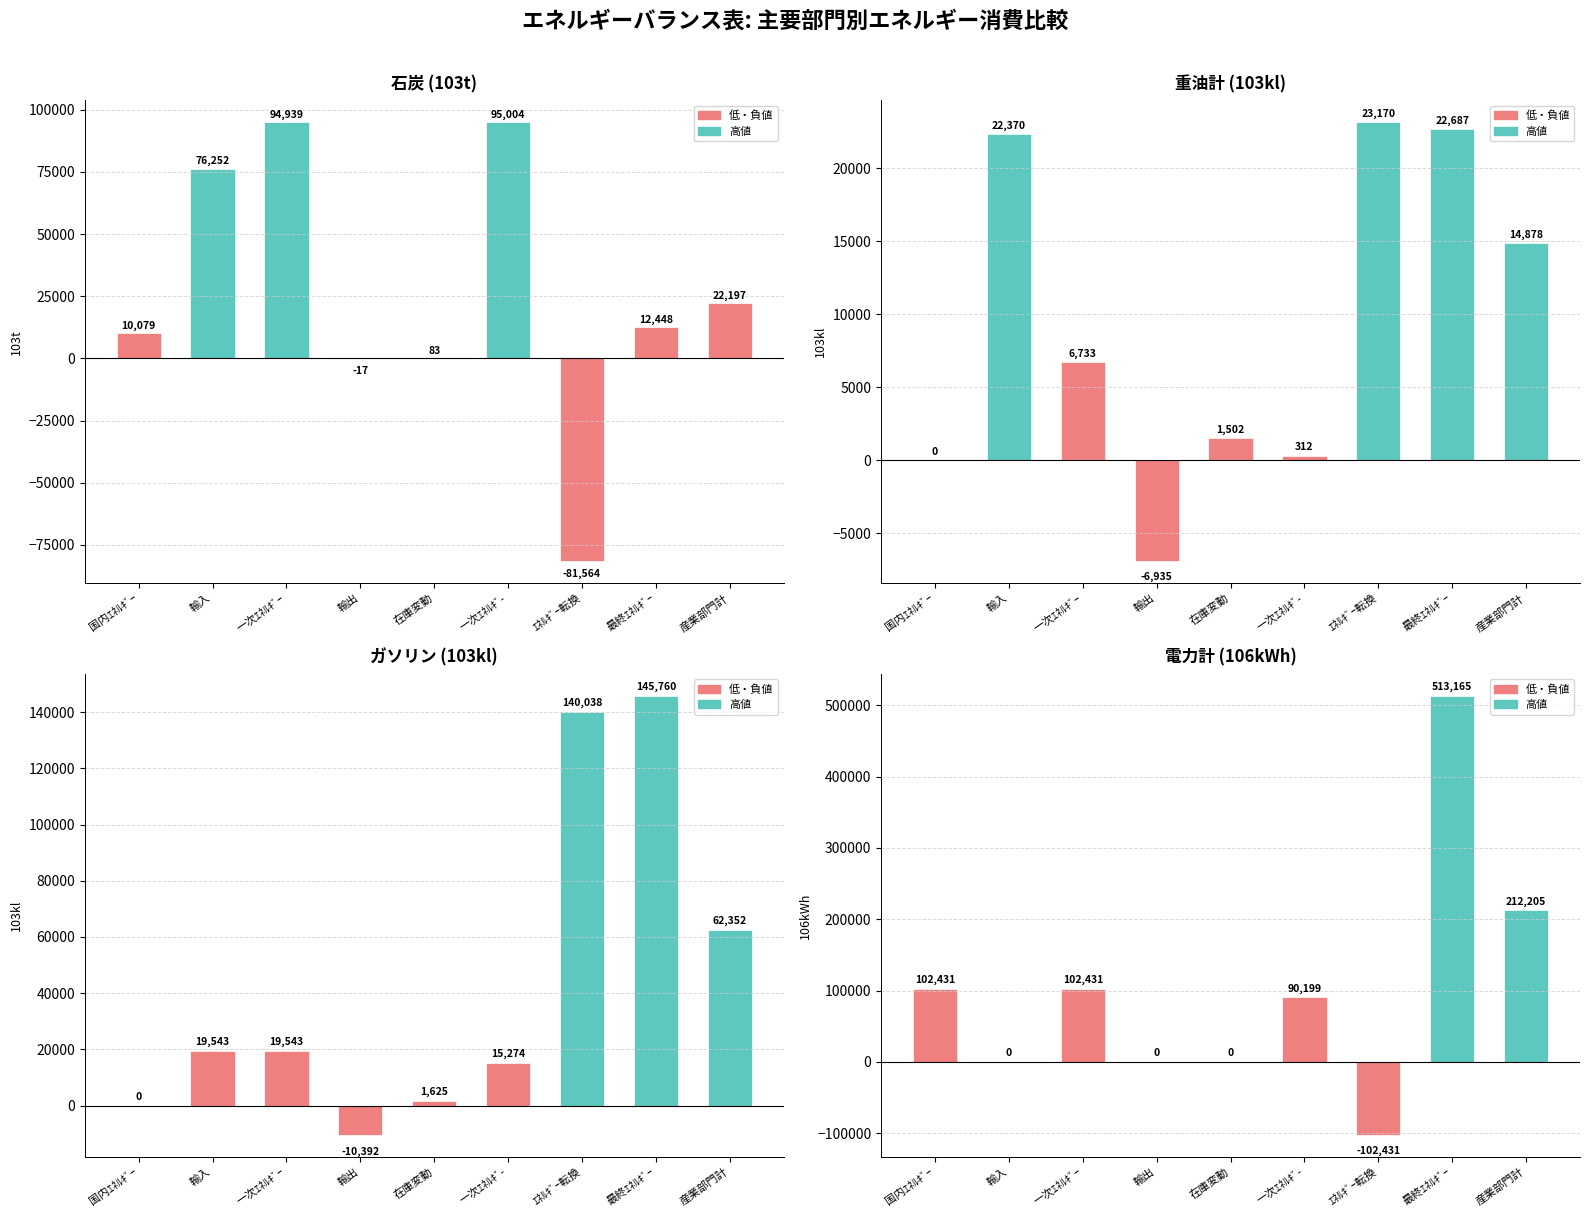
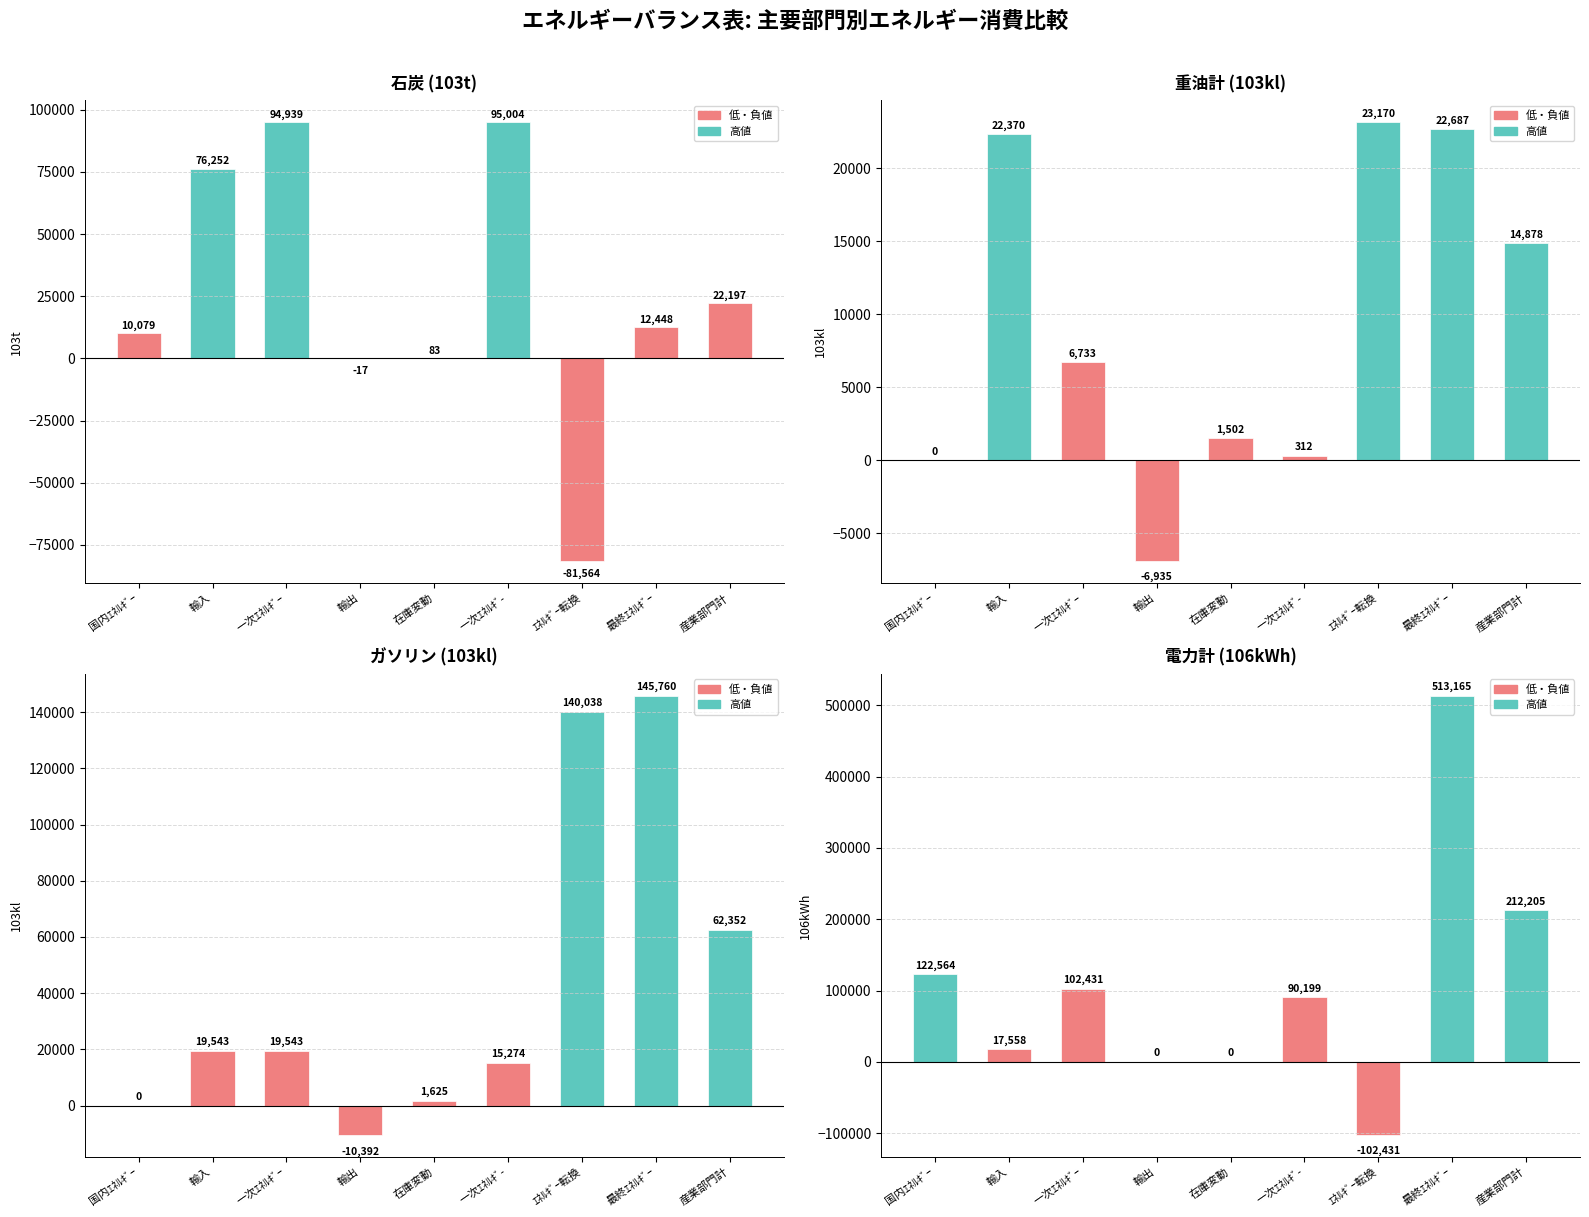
電力計 (106kWh), 国内ｴﾈﾙｷﾞｰ: 102,431 -> 122,564
電力計 (106kWh), 輸入: 0 -> 17,558
